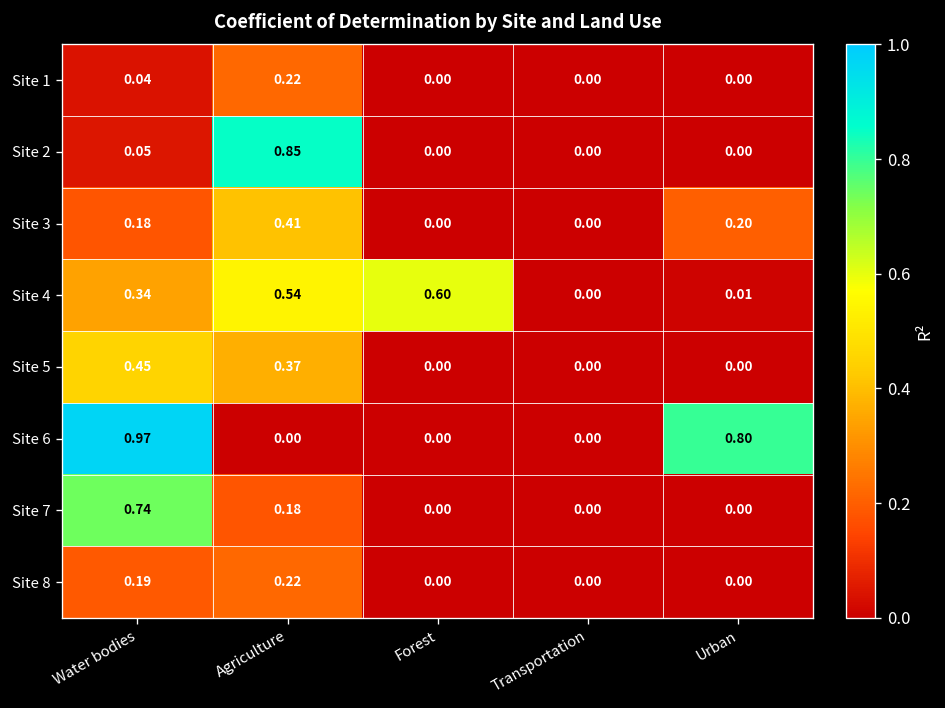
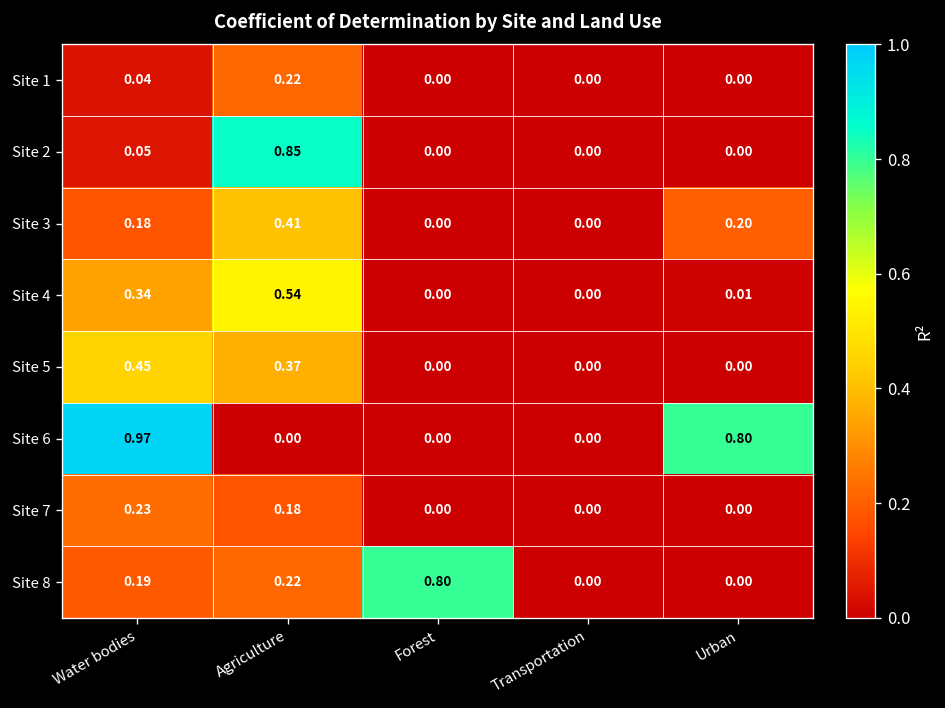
Site 4, Forest: 0.60 -> 0.00
Site 7, Water bodies: 0.74 -> 0.23
Site 8, Forest: 0.00 -> 0.80
